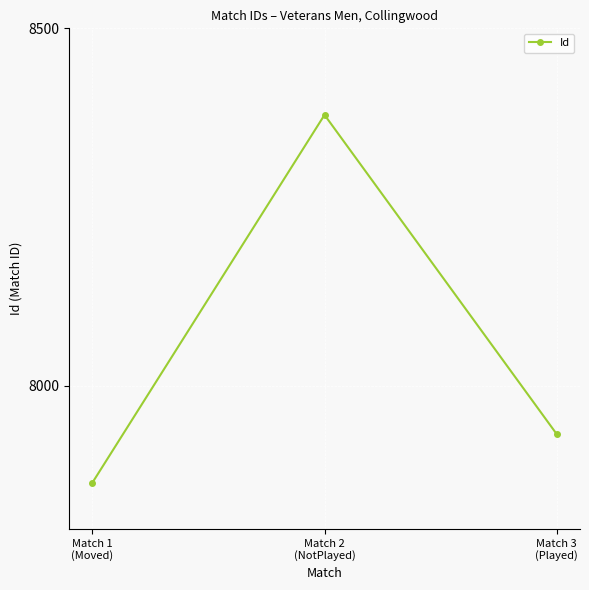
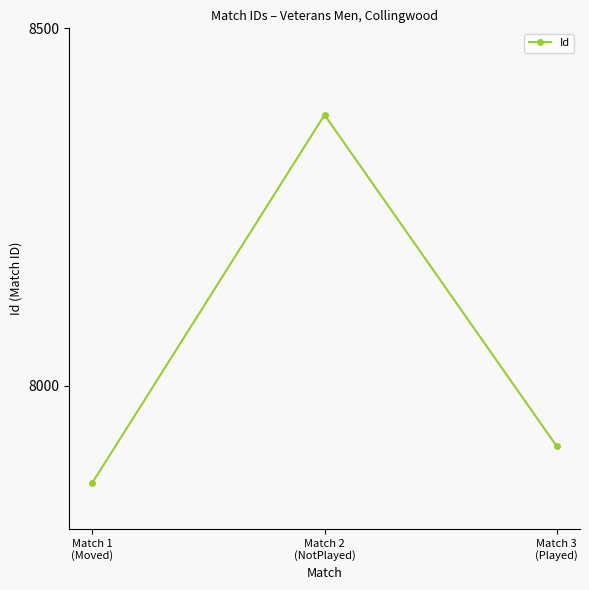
Match 3 (Played): 7930 -> 7920
